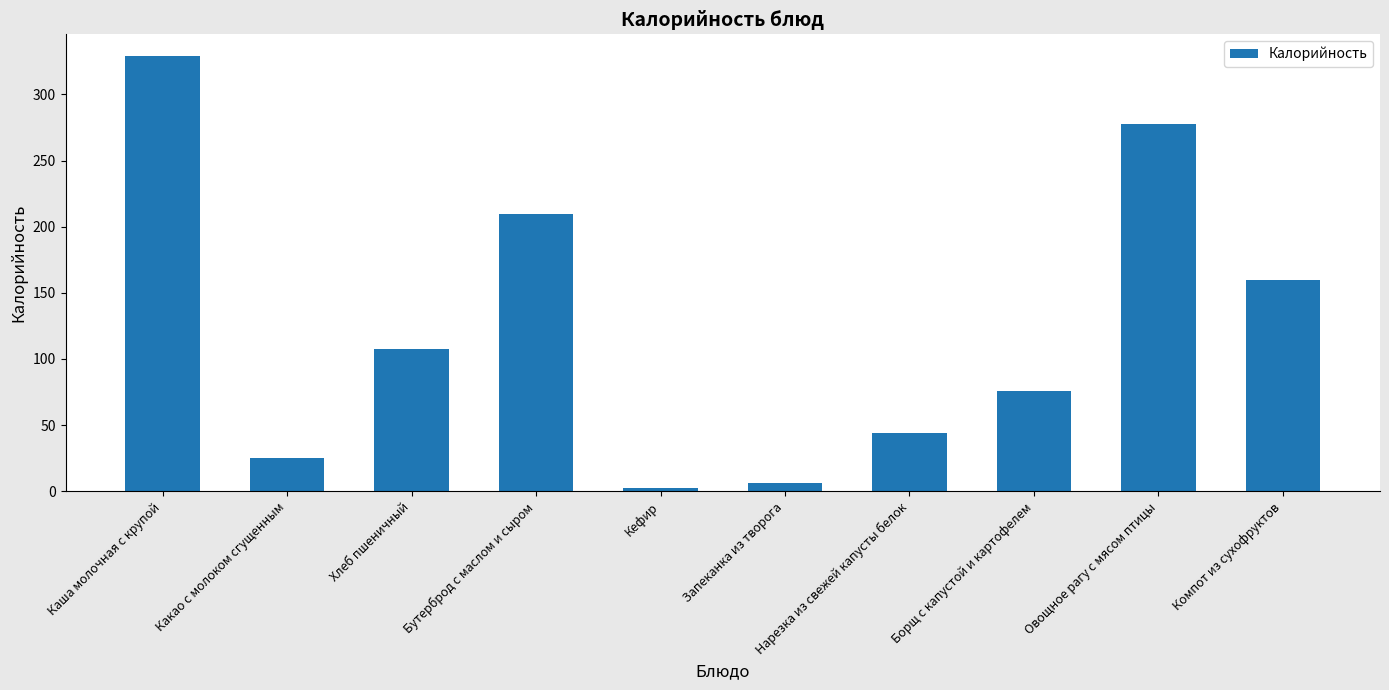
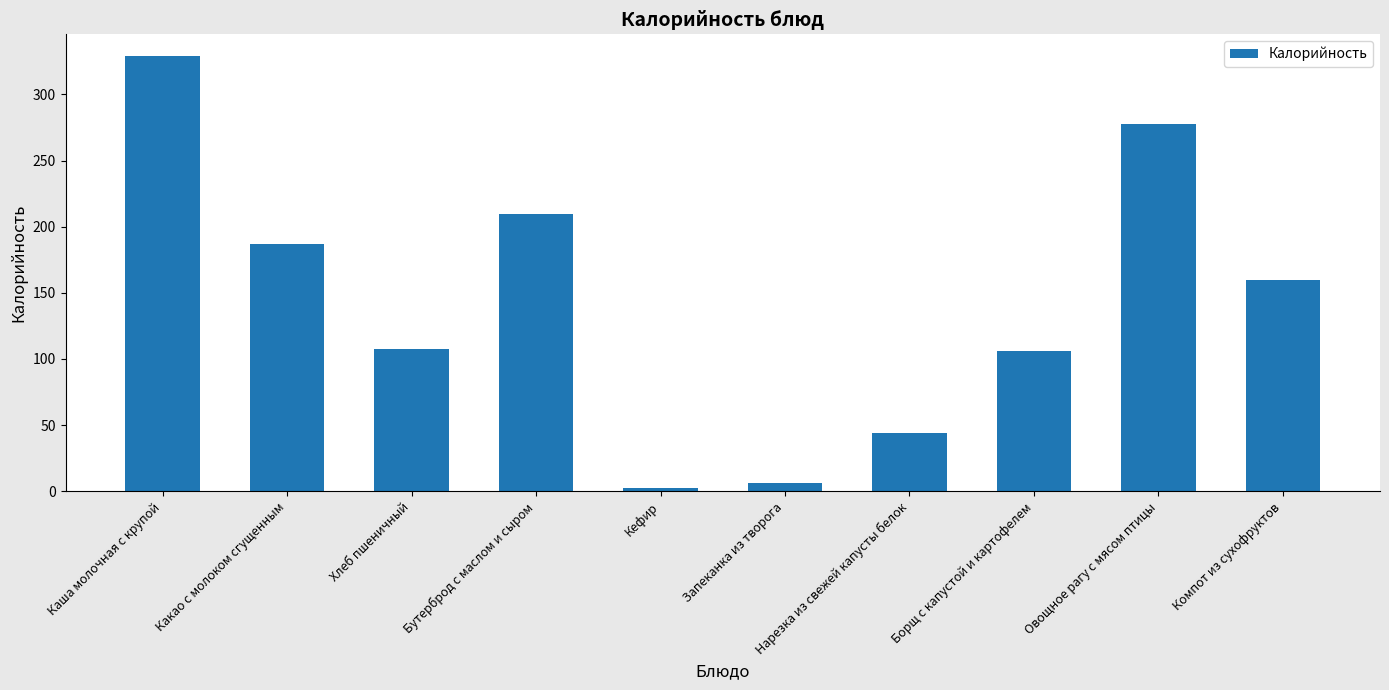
Какао с молоком сгущенным: 25 -> 187
Борщ с капустой и картофелем: 76 -> 106
